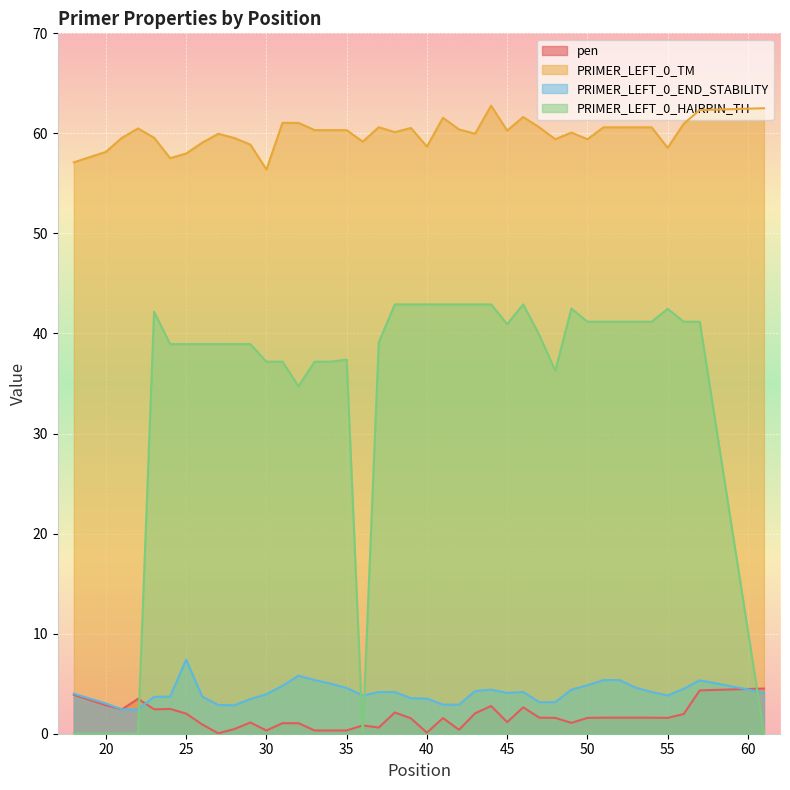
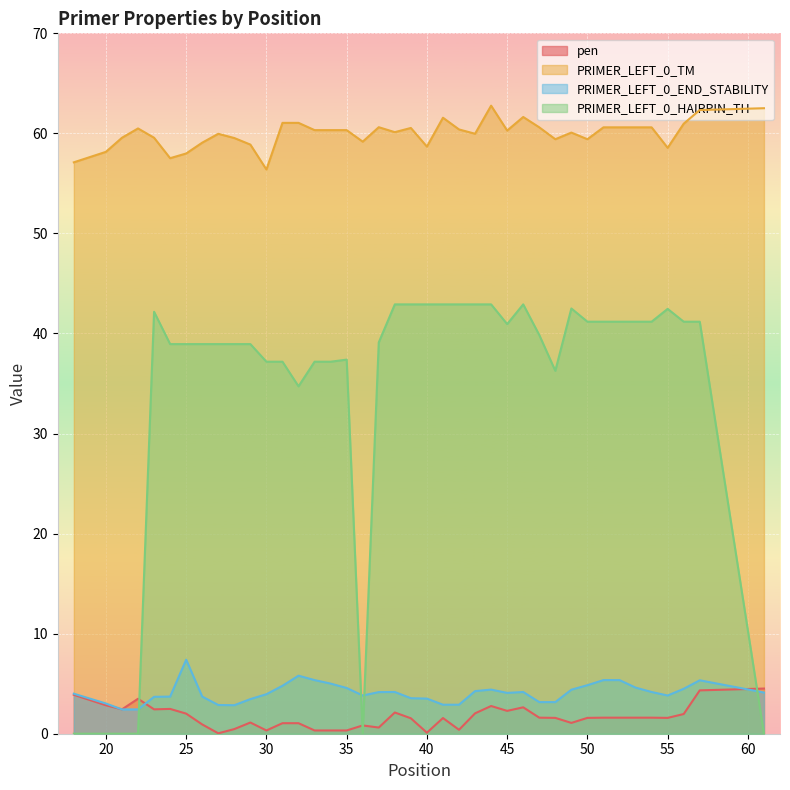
pen, 45: 1.2 -> 2.3
